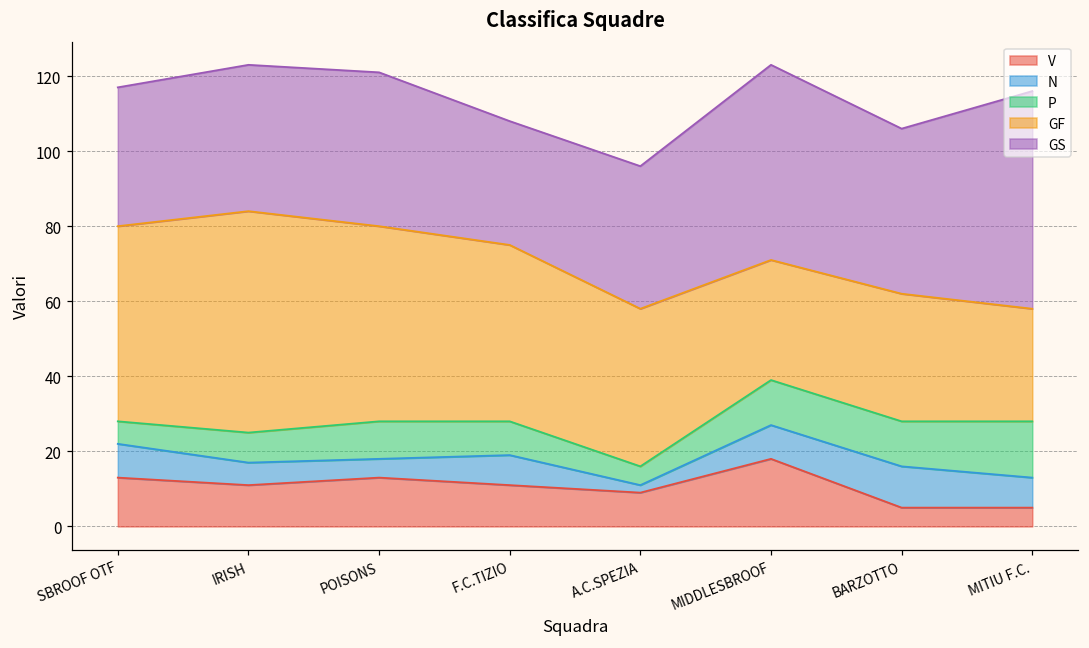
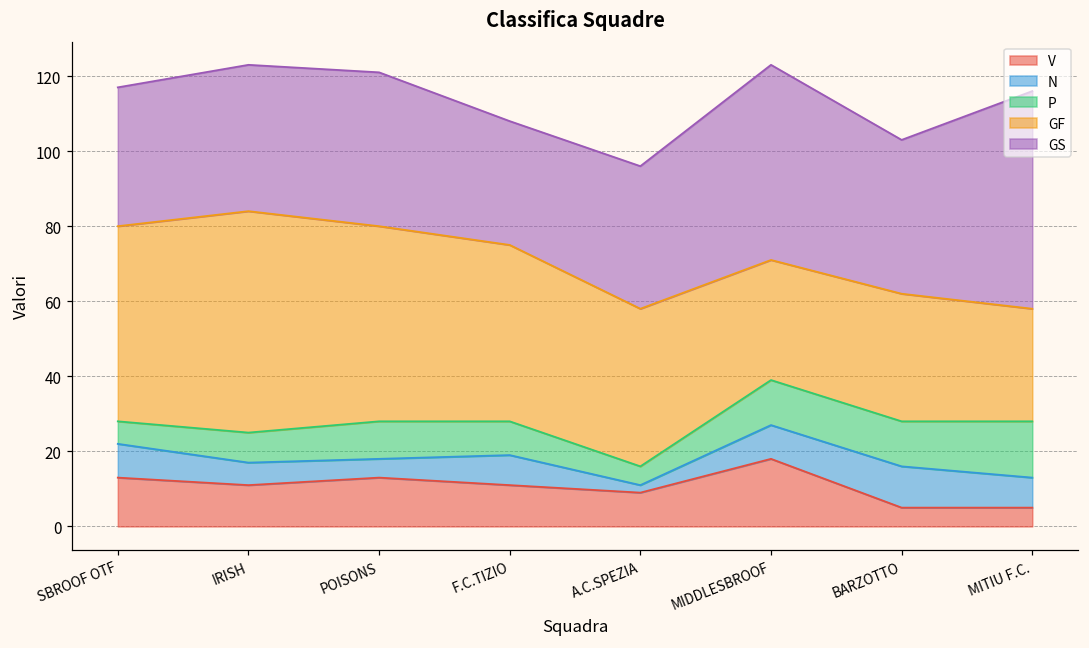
GS, BARZOTTO: 44 -> 41
